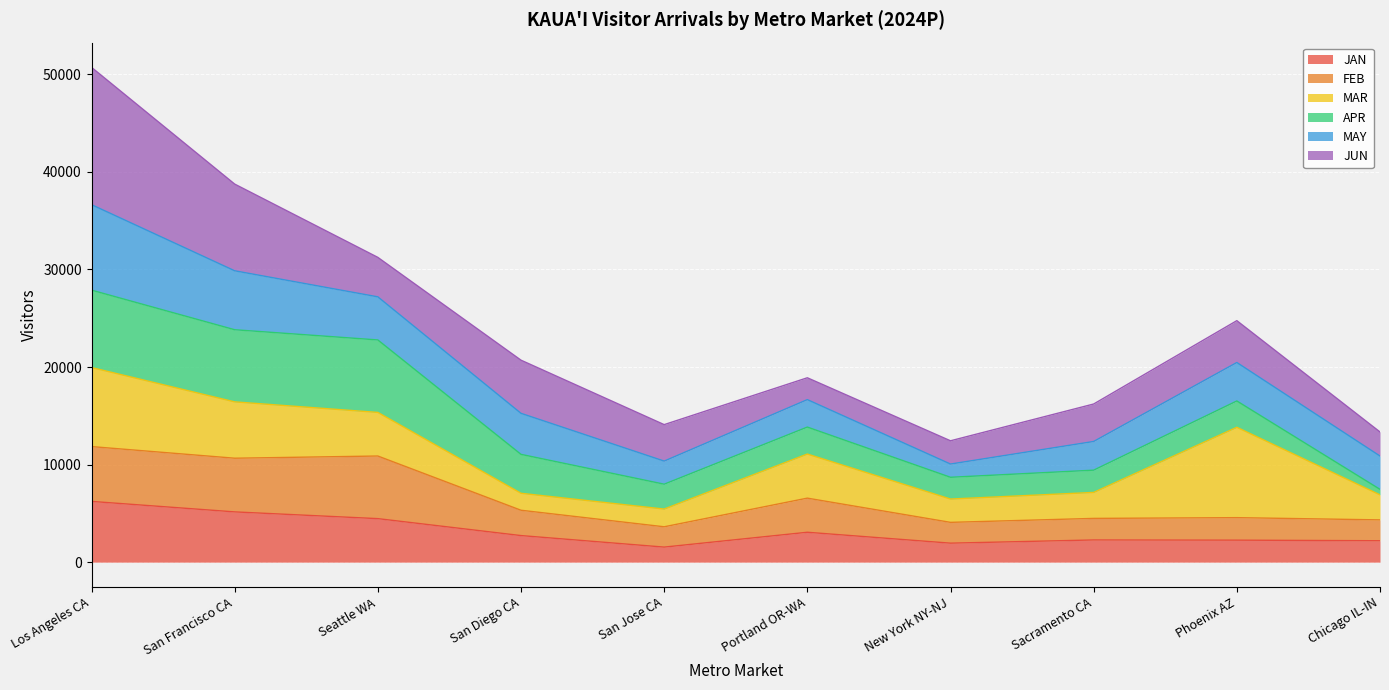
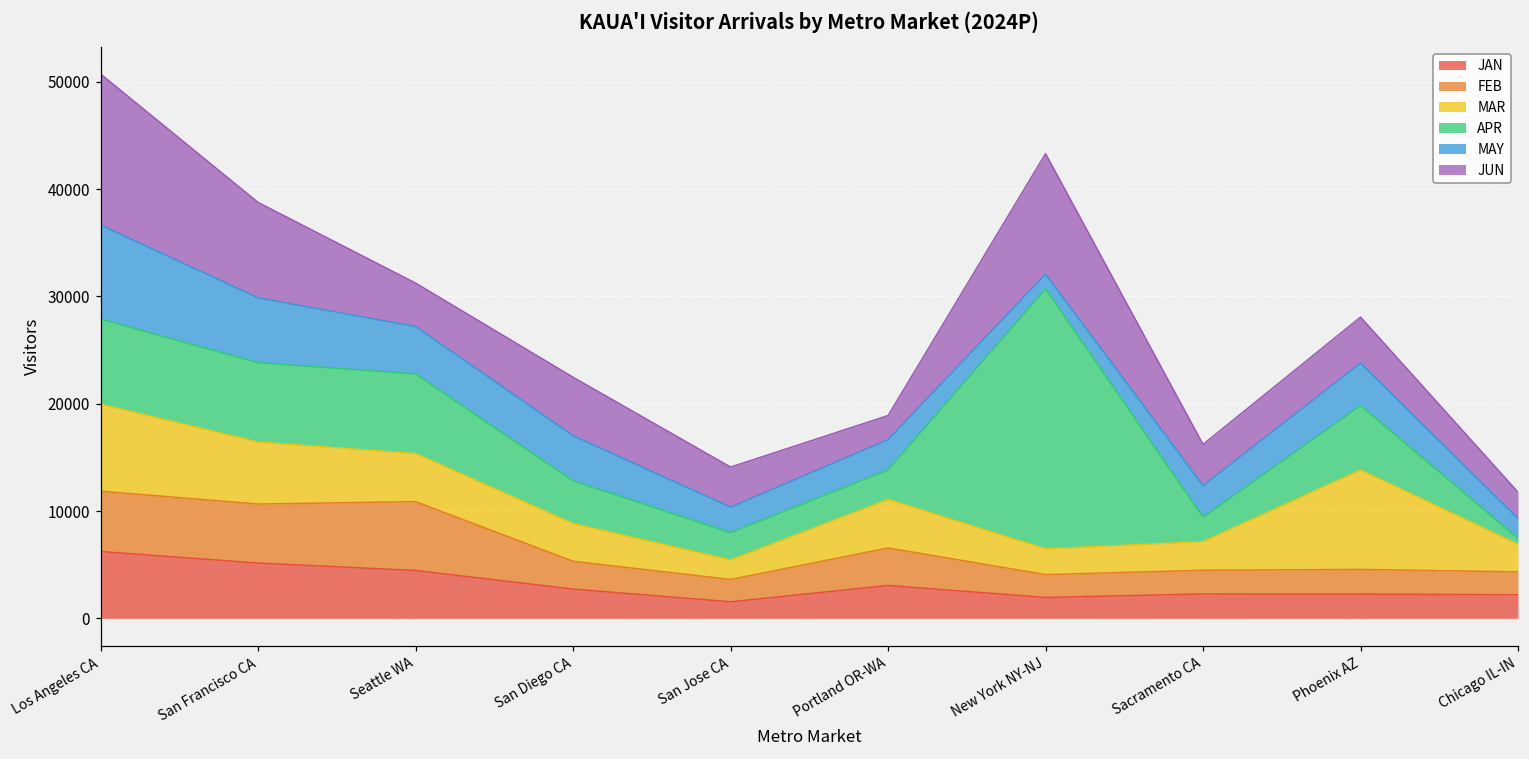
MAR, San Diego CA: 2000 -> 4000
APR, New York NY-NJ: 2000 -> 24000
JUN, New York NY-NJ: 2000 -> 11000
APR, Phoenix AZ: 3000 -> 6000
MAY, Chicago IL-IN: 3000 -> 2000
